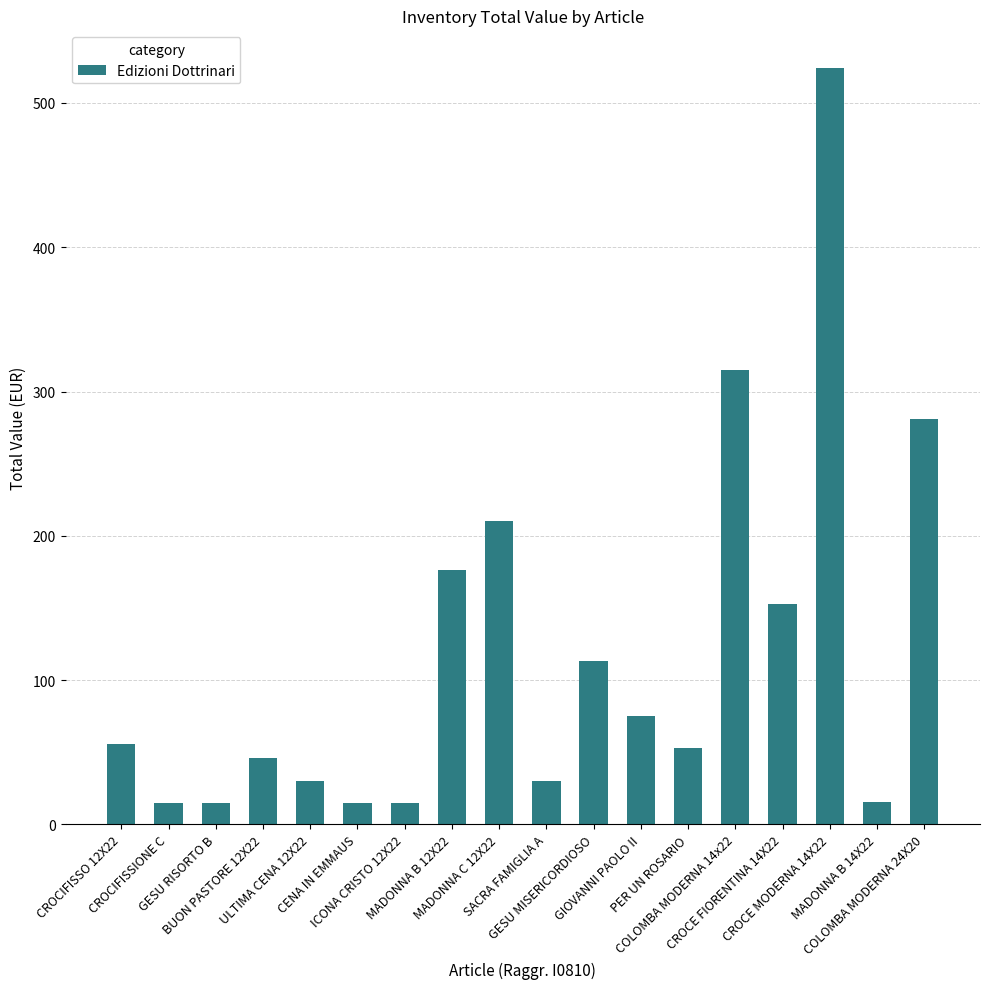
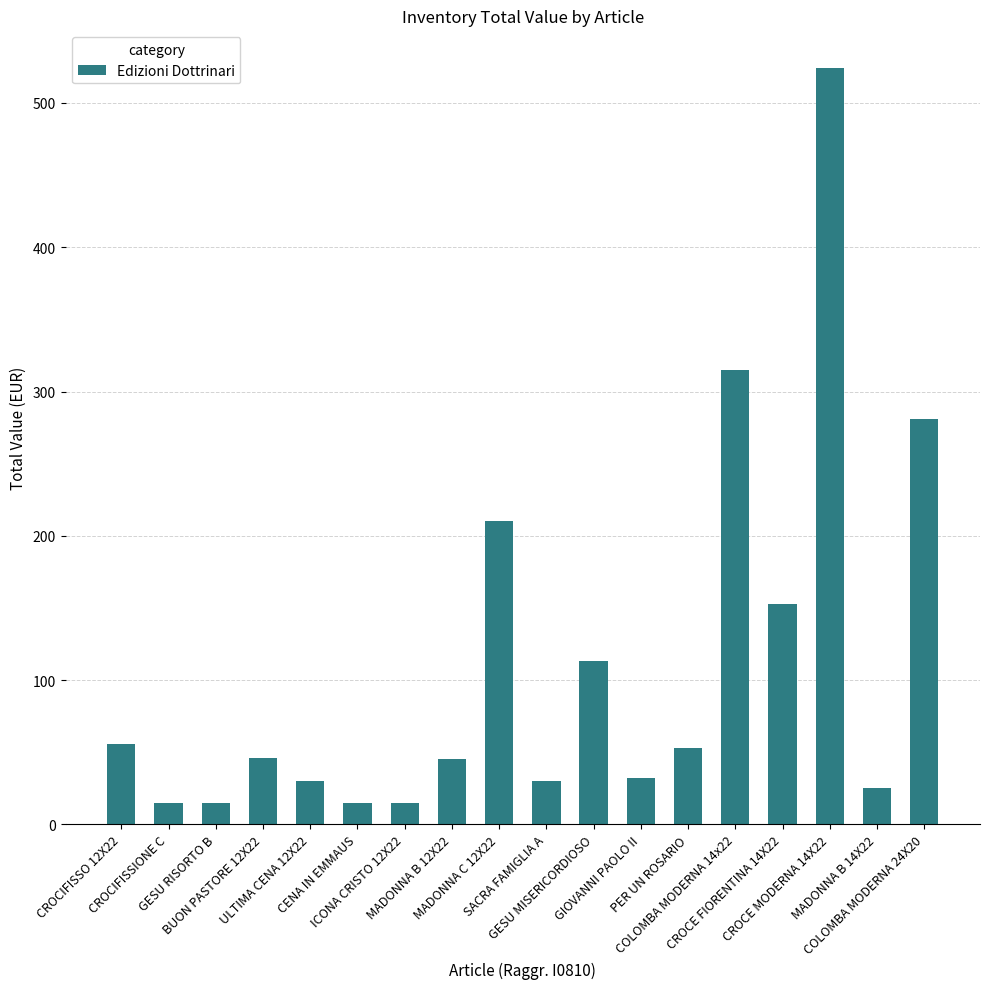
MADONNA B 12X22: 176 -> 45
GIOVANNI PAOLO II: 75 -> 32
MADONNA B 14X22: 16 -> 25
